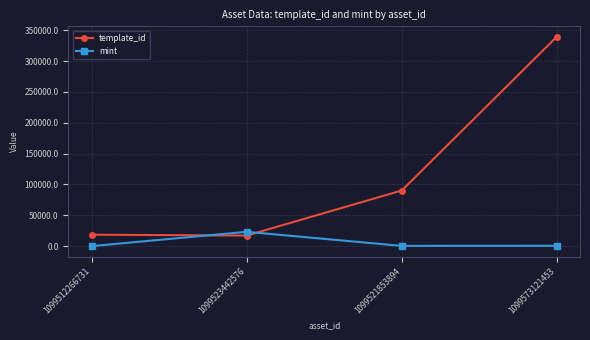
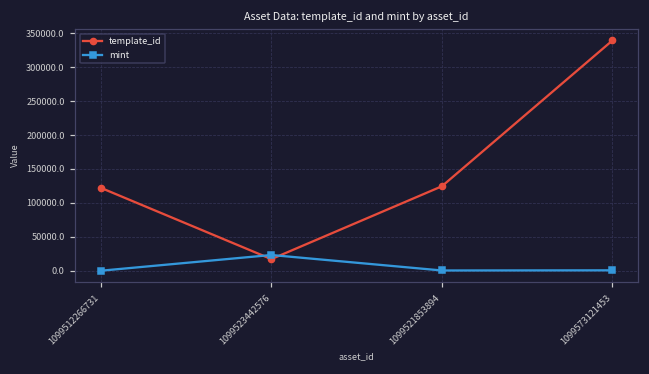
template_id, 1099512266731: 20000 -> 120000
template_id, 1099521853894: 90000 -> 120000
